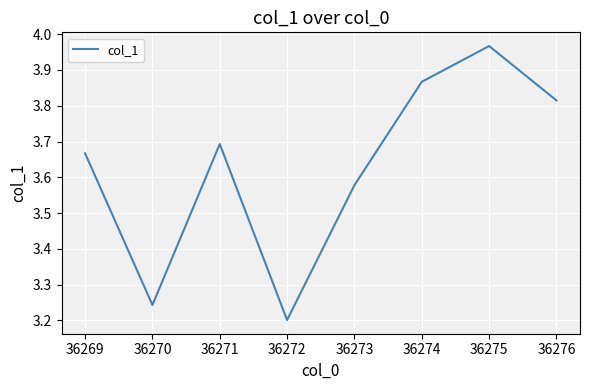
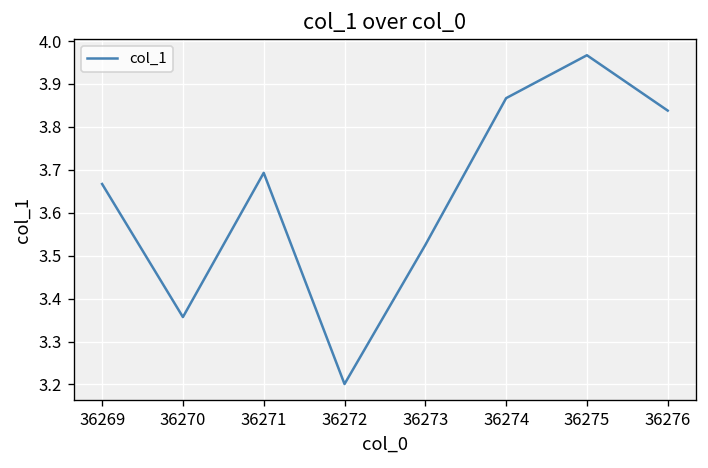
36270: 3.24 -> 3.36
36273: 3.58 -> 3.53
36276: 3.82 -> 3.84
